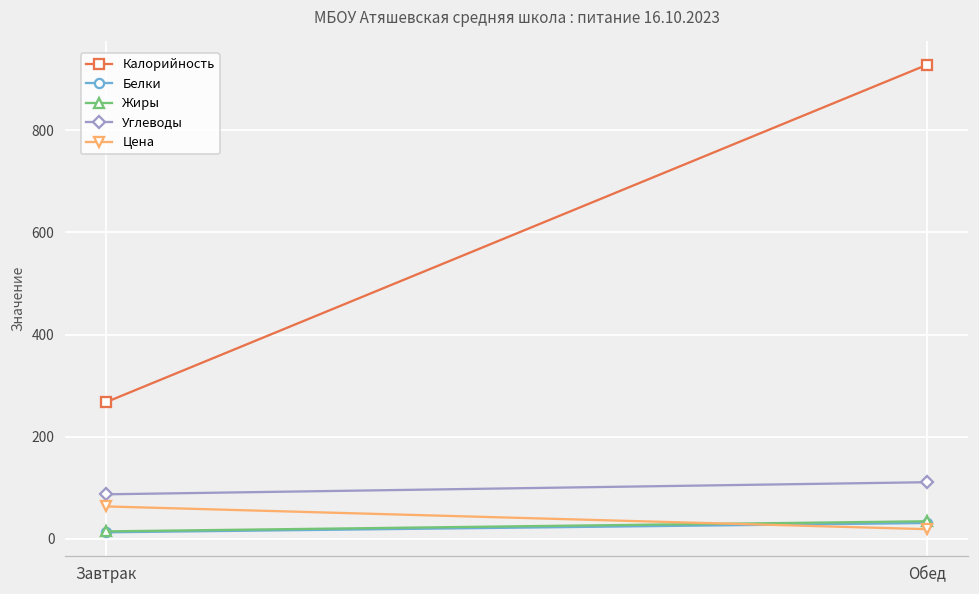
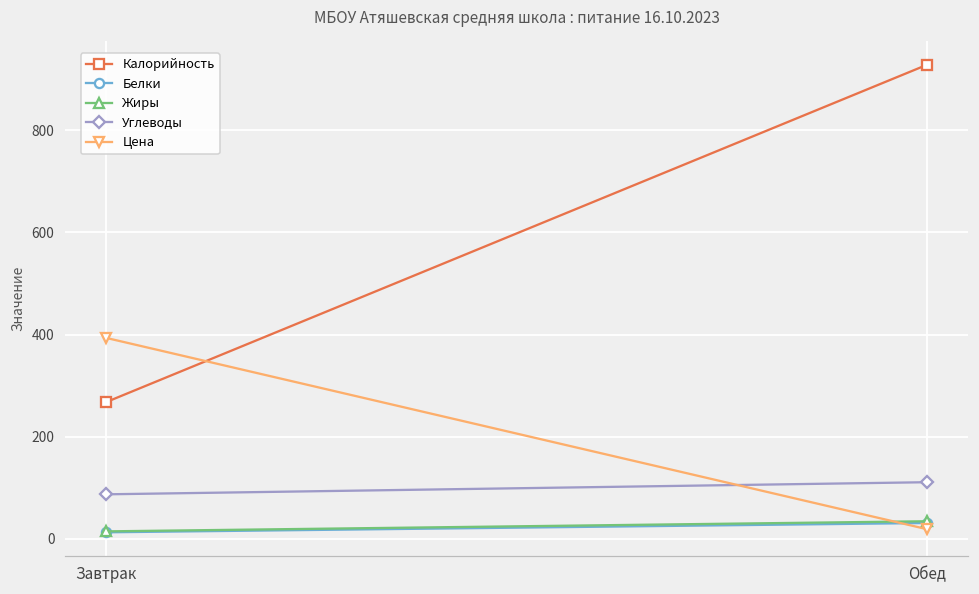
Цена, Завтрак: 60 -> 390
